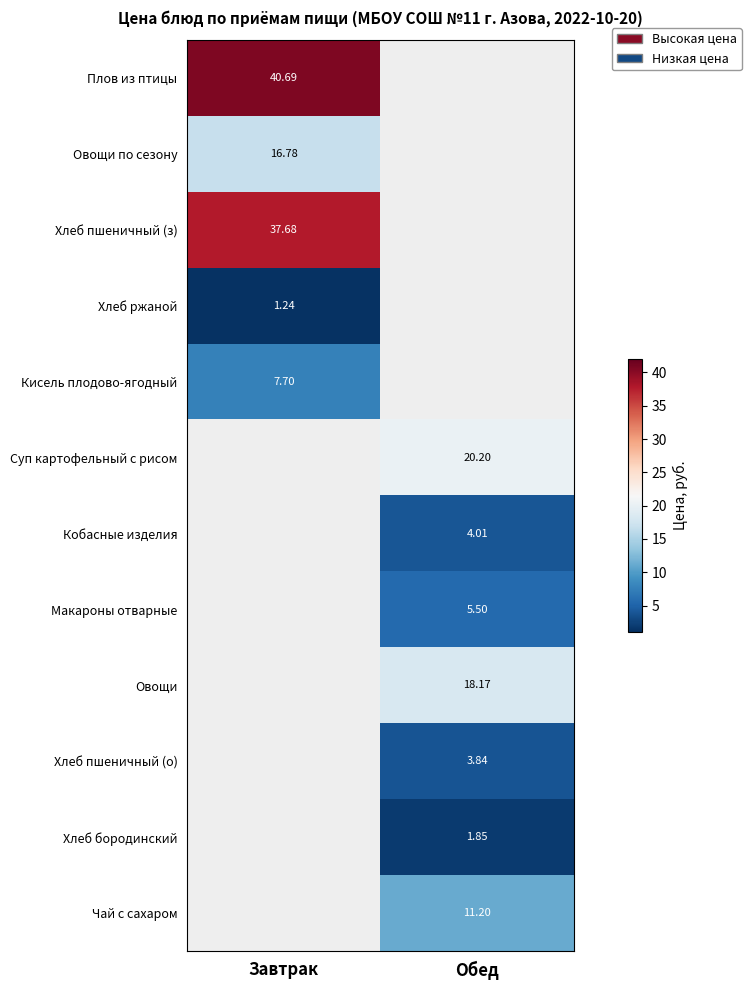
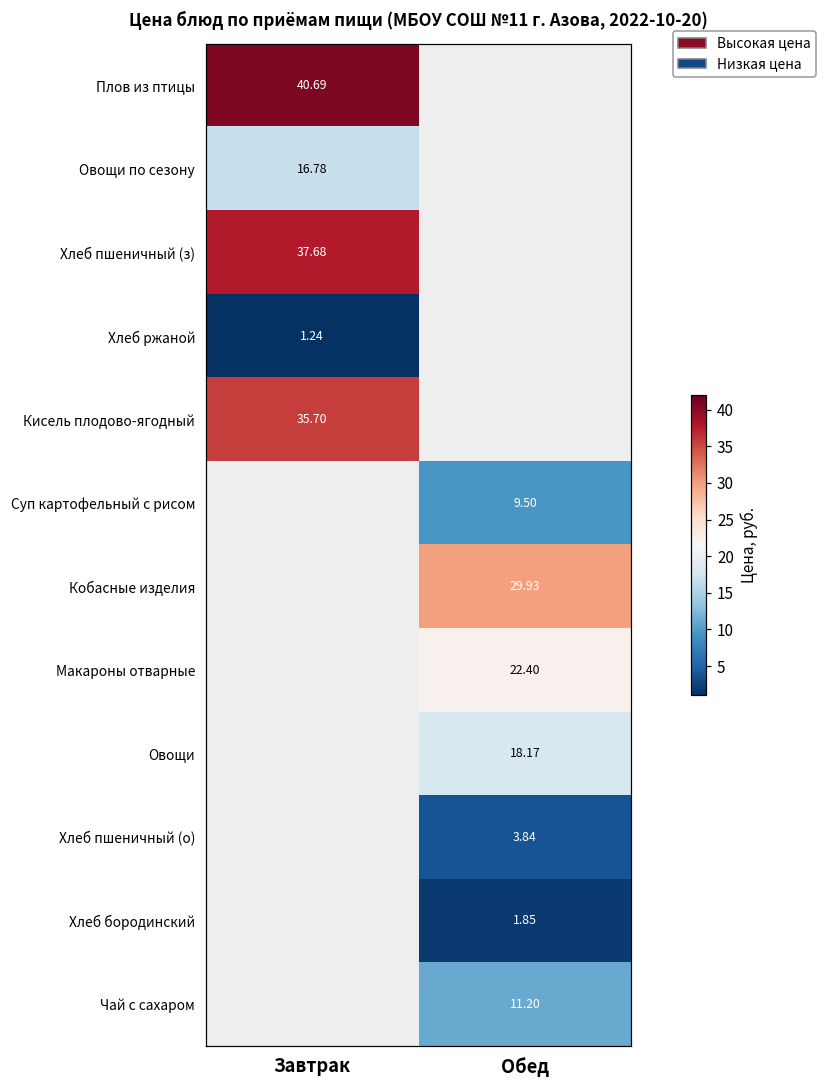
Кисель плодово-ягодный, Завтрак: 7.70 -> 35.70
Суп картофельный с рисом, Обед: 20.20 -> 9.50
Кобасные изделия, Обед: 4.01 -> 29.93
Макароны отварные, Обед: 5.50 -> 22.40
